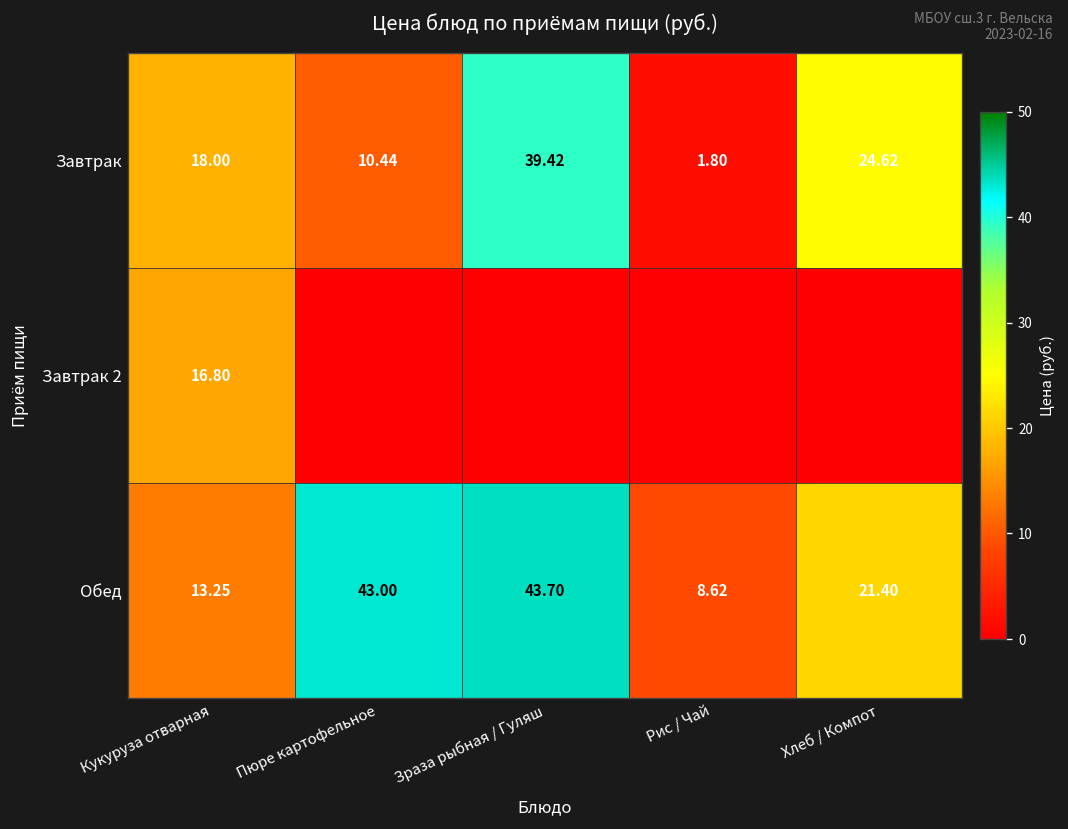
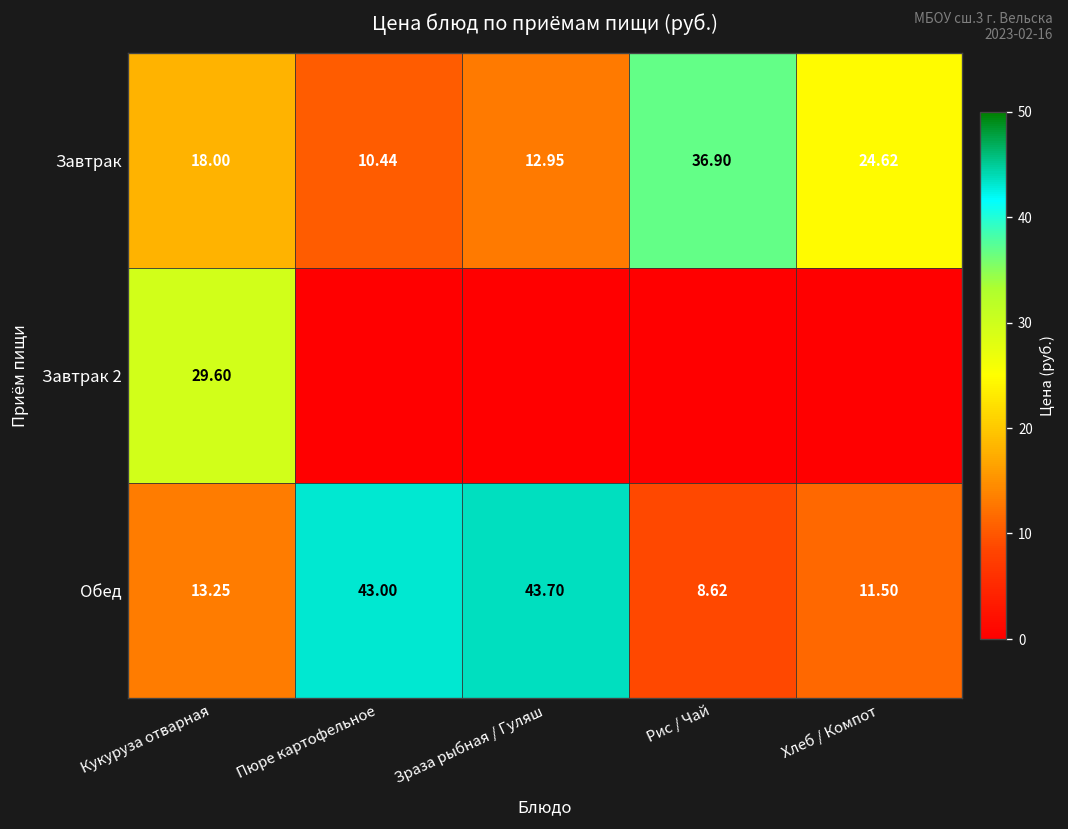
Завтрак, Зраза рыбная / Гуляш: 39.42 -> 12.95
Завтрак, Рис / Чай: 1.80 -> 36.90
Завтрак 2, Кукуруза отварная: 16.80 -> 29.60
Обед, Хлеб / Компот: 21.40 -> 11.50
